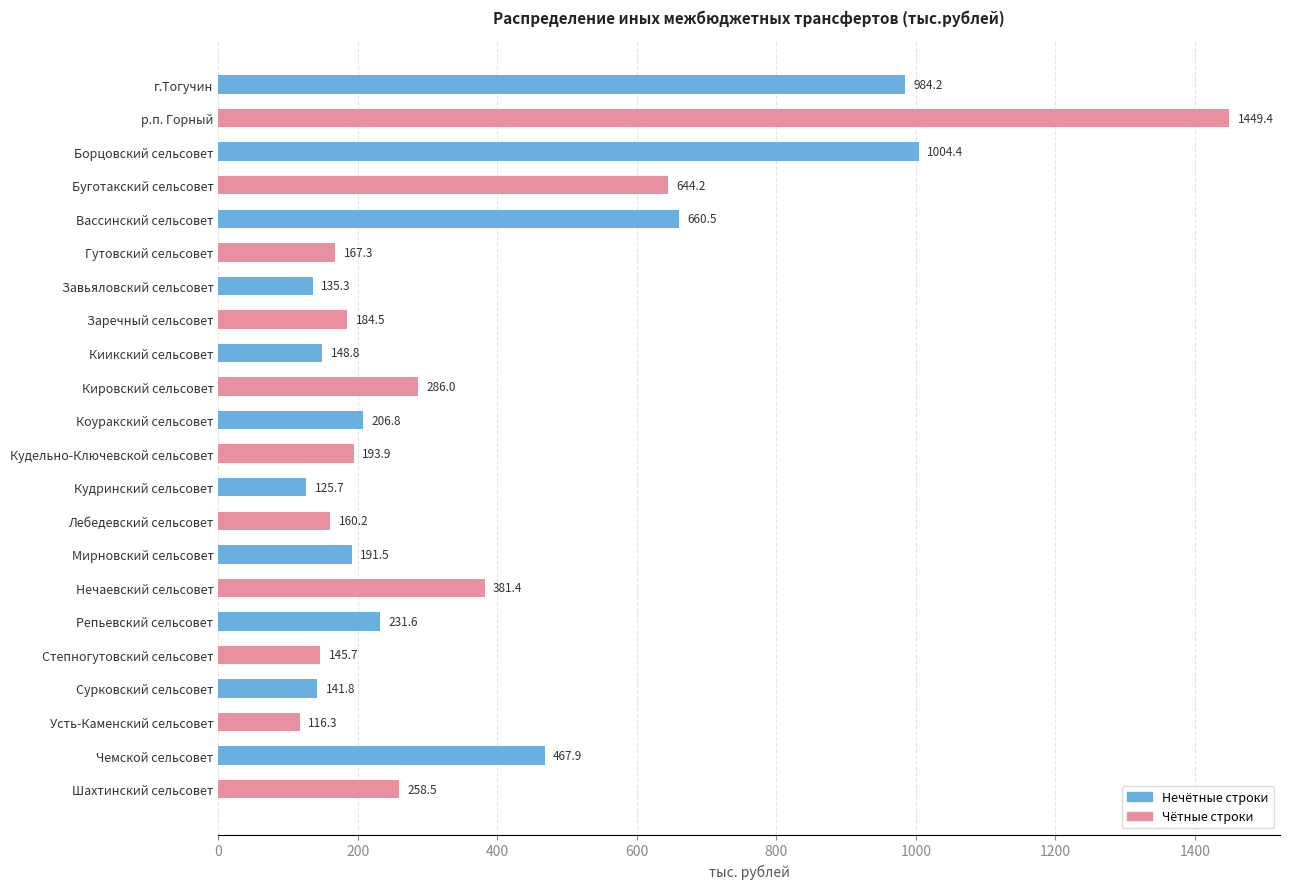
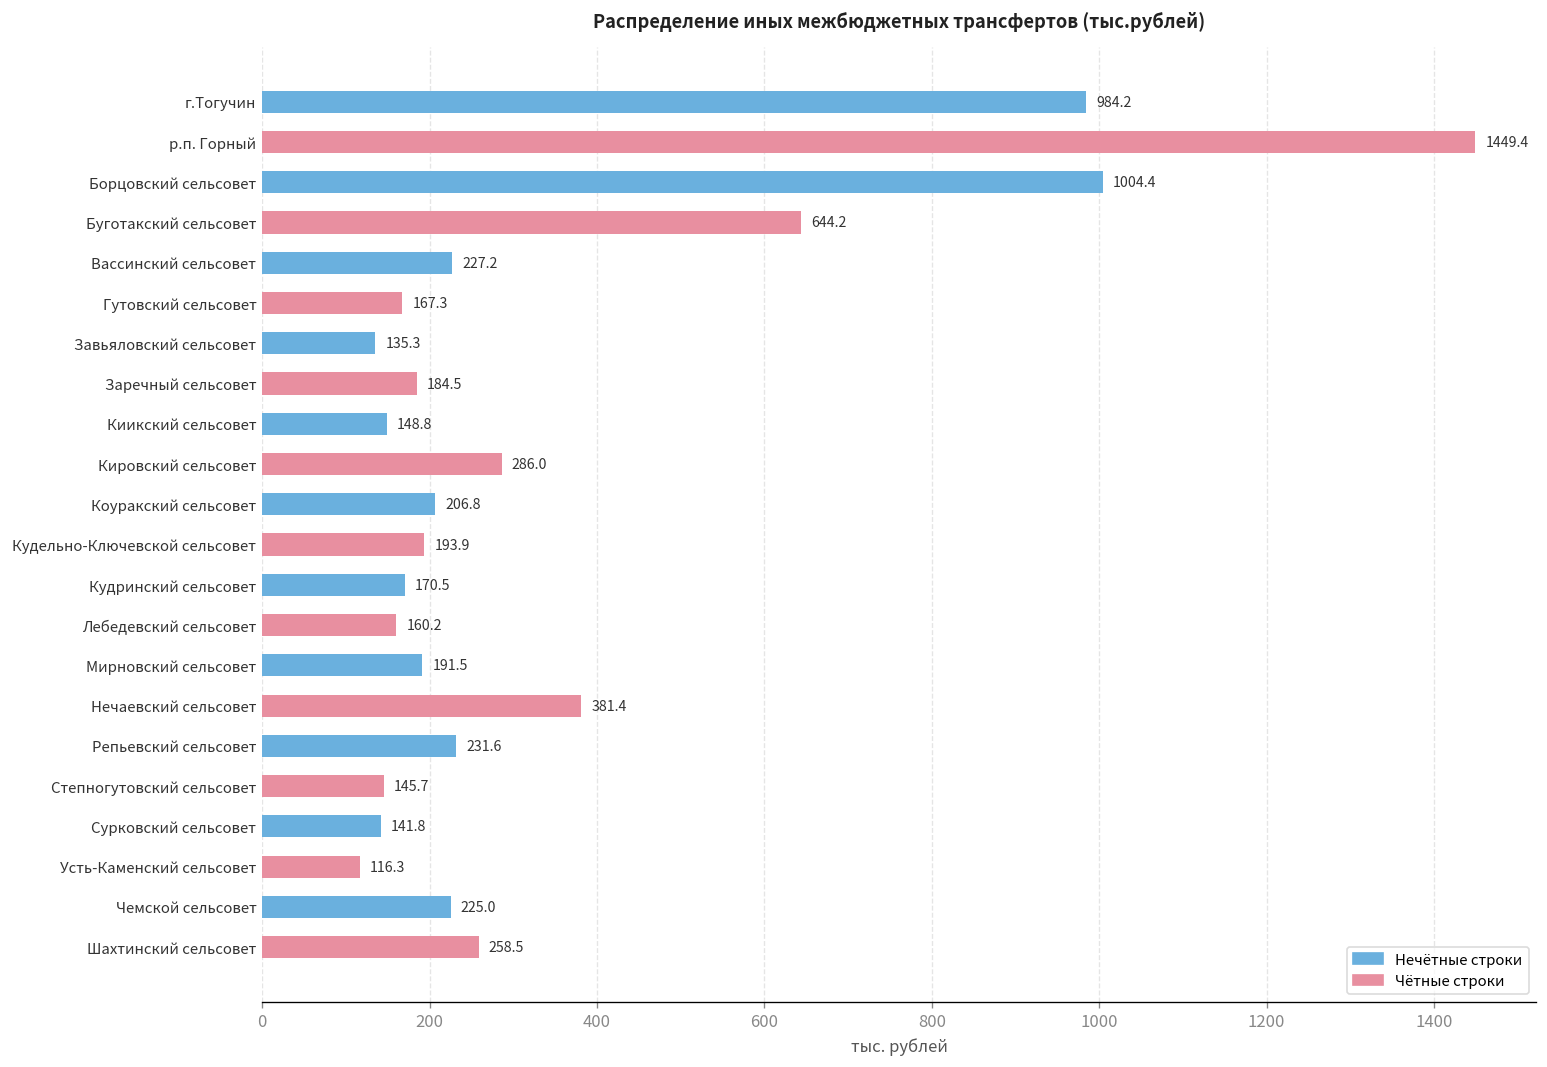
Вассинский сельсовет: 660.5 -> 227.2
Кудринский сельсовет: 125.7 -> 170.5
Чемской сельсовет: 467.9 -> 225.0
